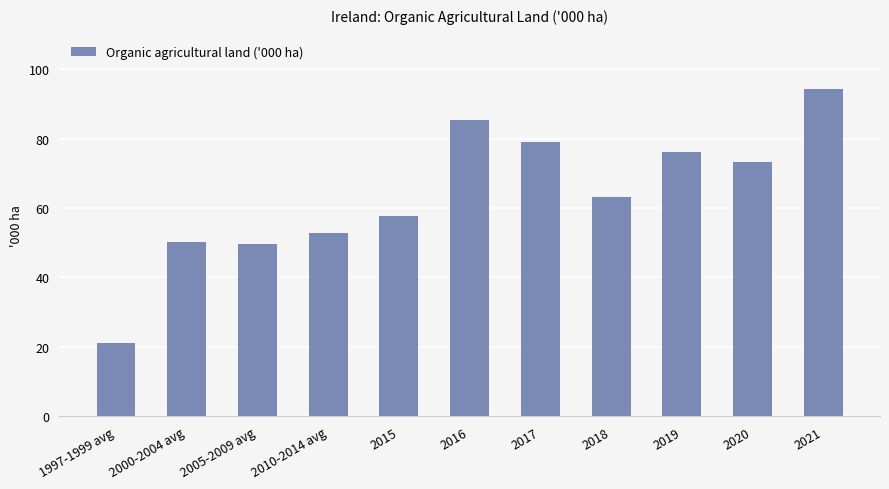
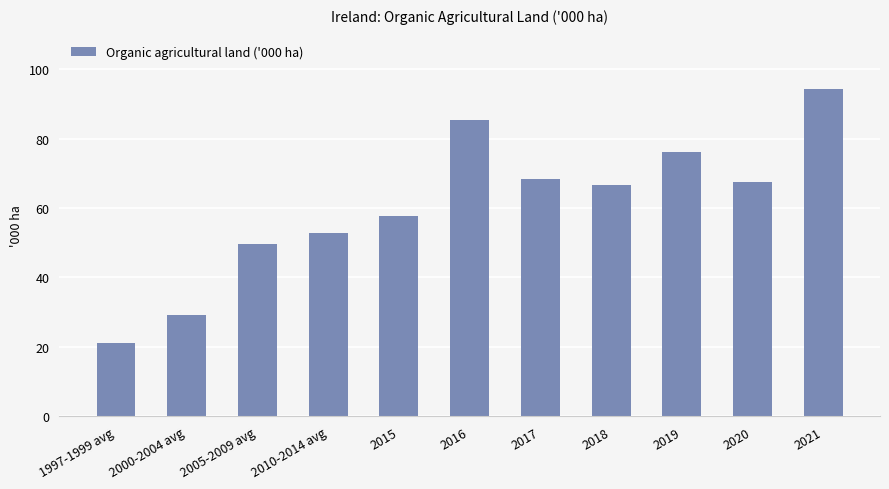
2000-2004 avg: 50 -> 29
2017: 79 -> 69
2018: 63 -> 67
2020: 73 -> 68
